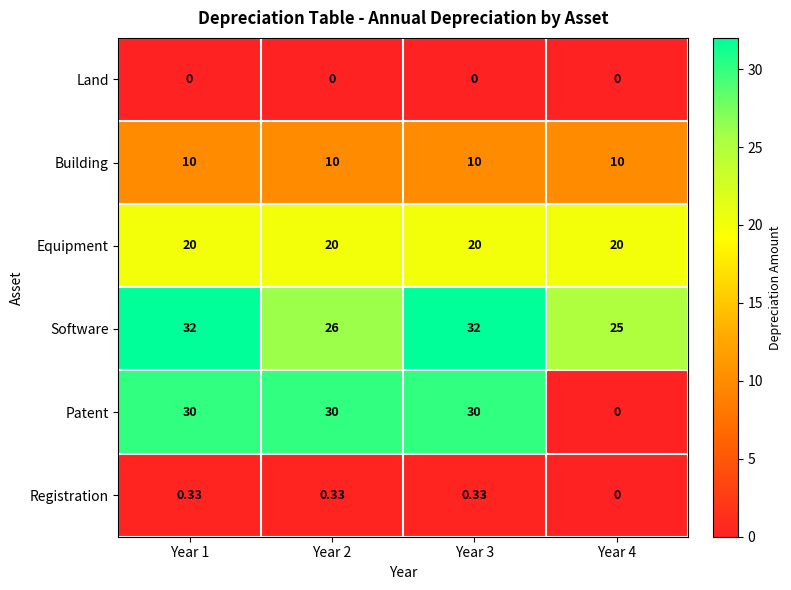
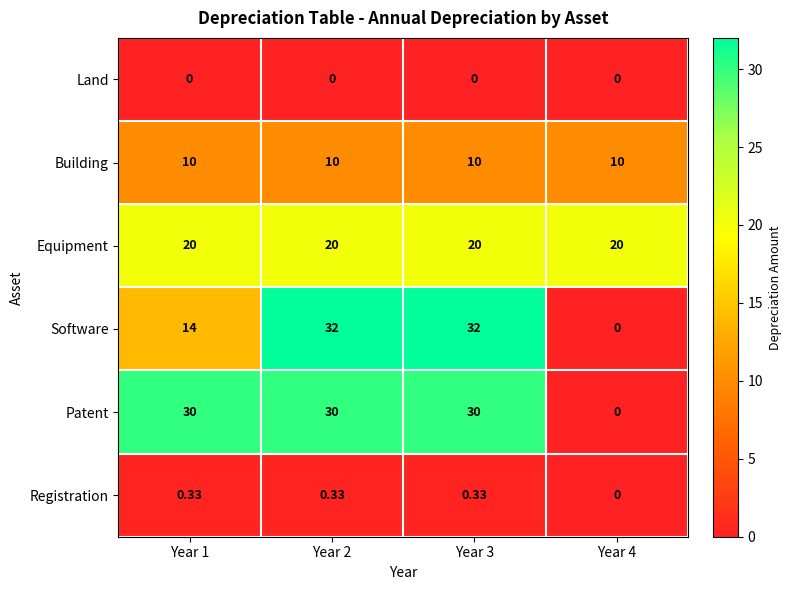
Software, Year 1: 32 -> 14
Software, Year 2: 26 -> 32
Software, Year 4: 25 -> 0
